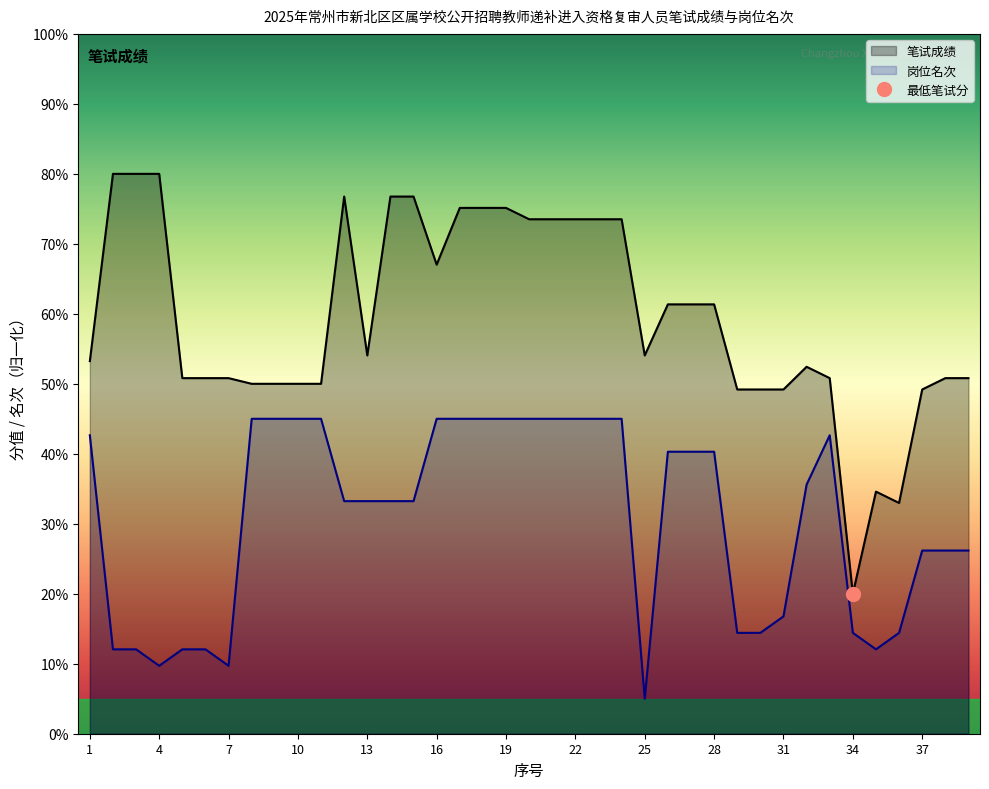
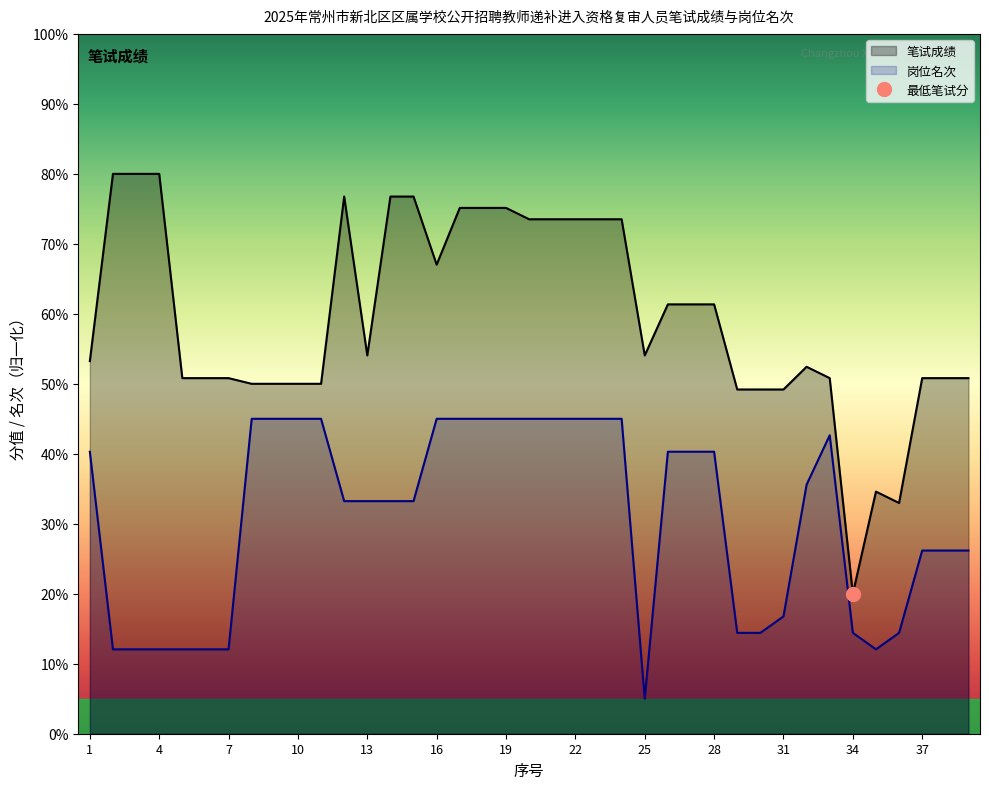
岗位名次, 1: 43% -> 40%
岗位名次, 4: 10% -> 12%
岗位名次, 7: 10% -> 12%
笔试成绩, 37: 49% -> 51%
